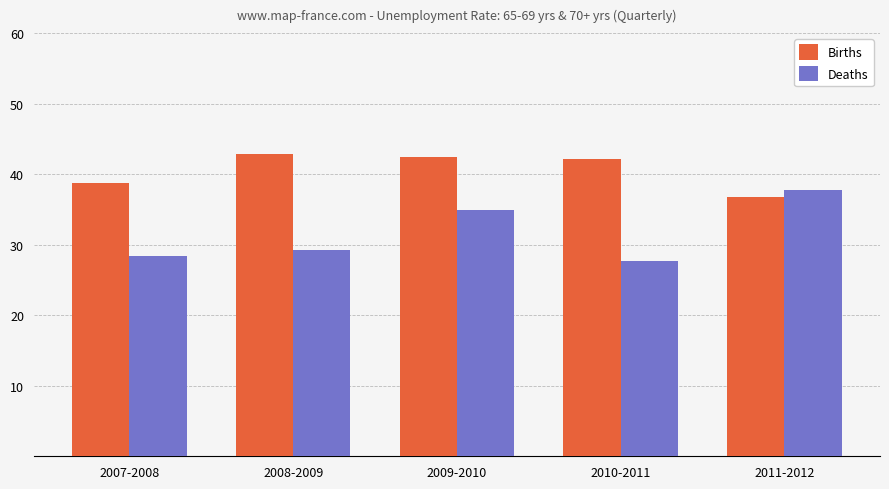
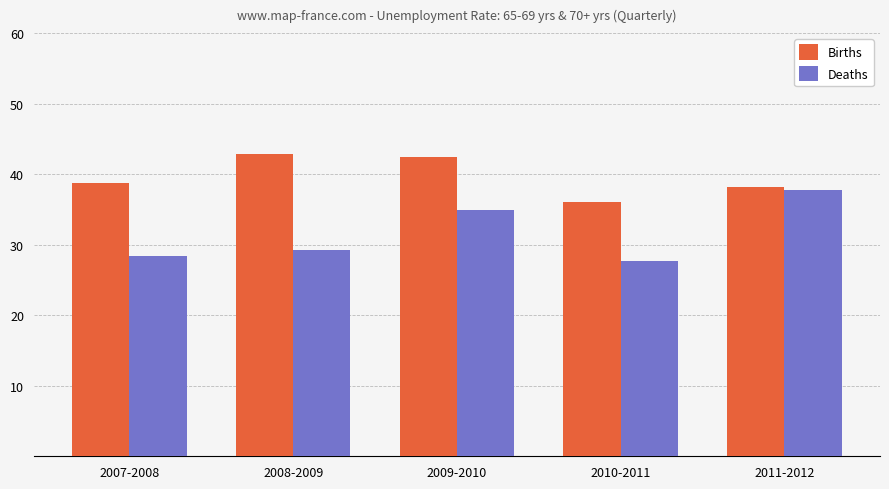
Births, 2010-2011: 42 -> 36
Births, 2011-2012: 37 -> 38
